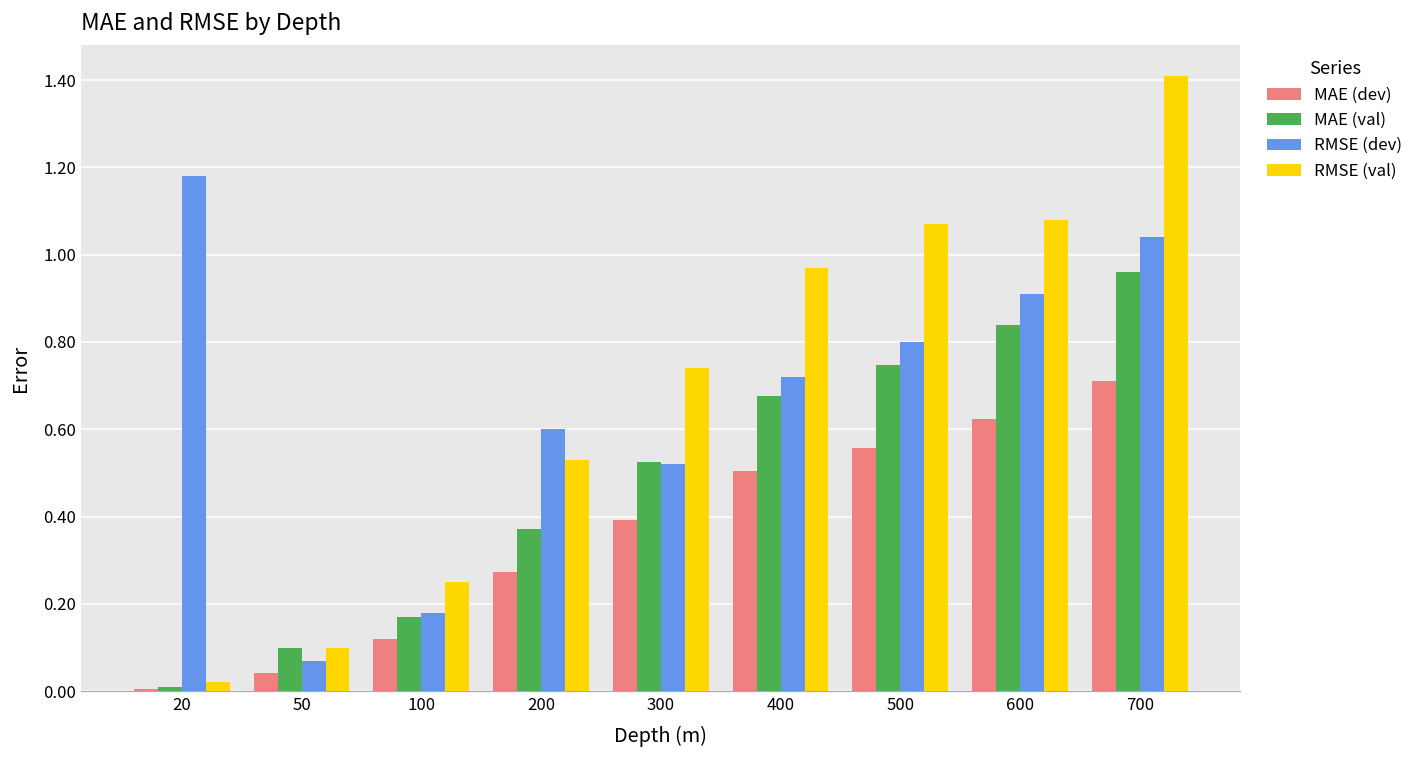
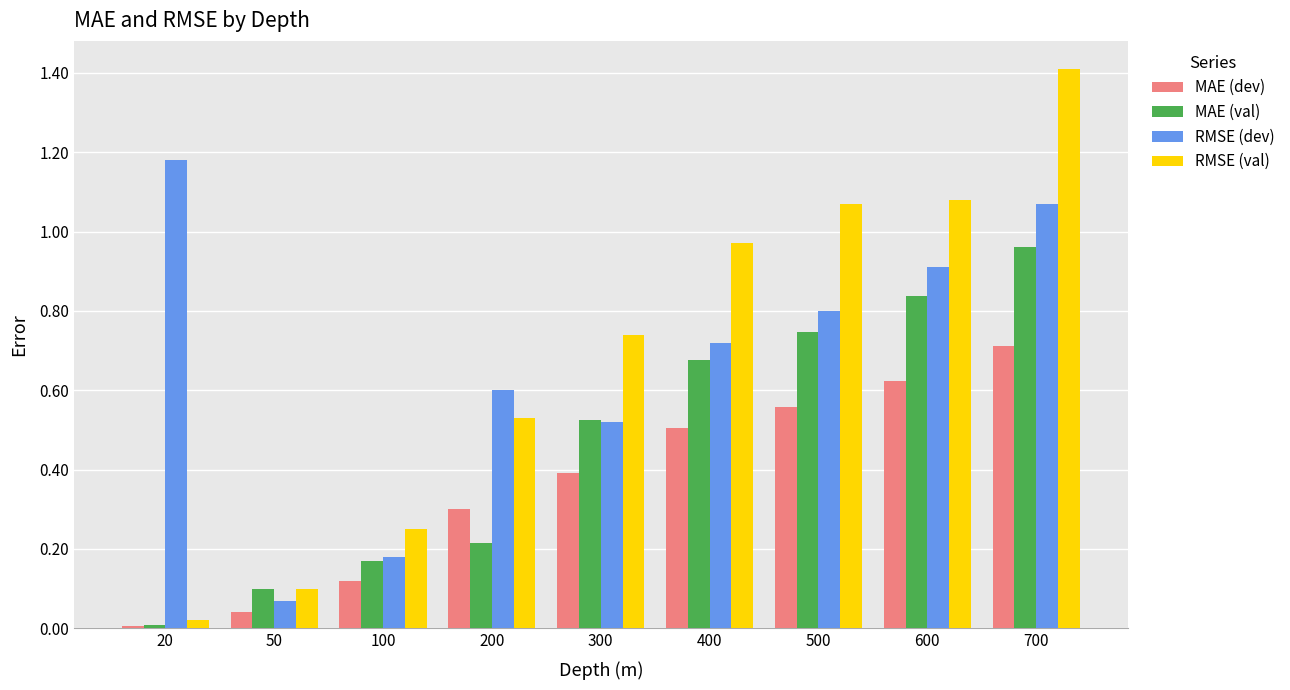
MAE (dev), 200: 0.27 -> 0.30
MAE (val), 200: 0.37 -> 0.21
RMSE (dev), 700: 1.04 -> 1.07
